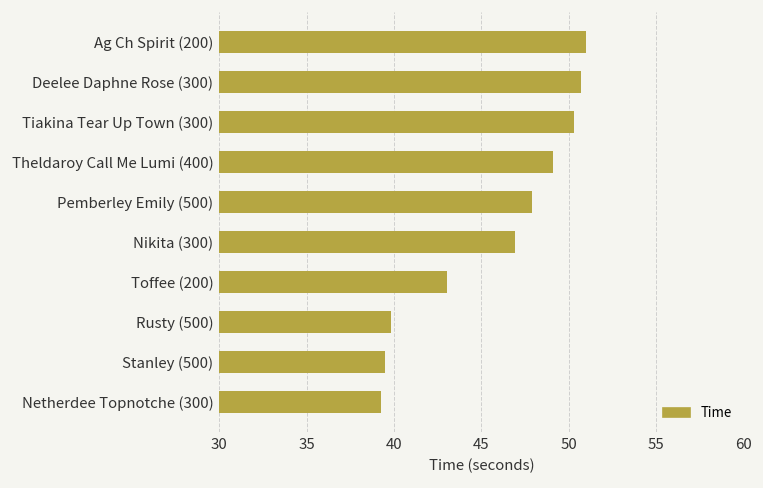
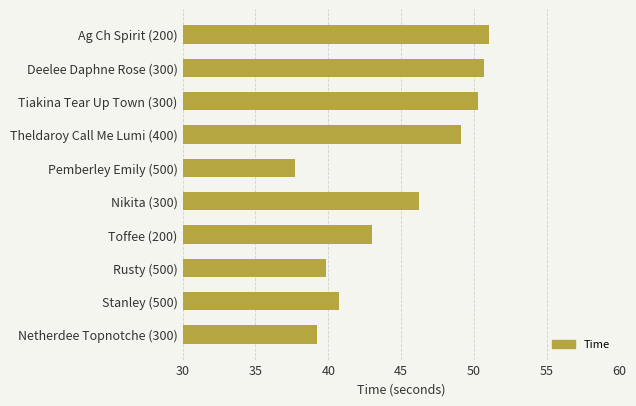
Pemberley Emily (500): 47.9 -> 37.7
Nikita (300): 46.9 -> 46.2
Stanley (500): 39.5 -> 40.7
